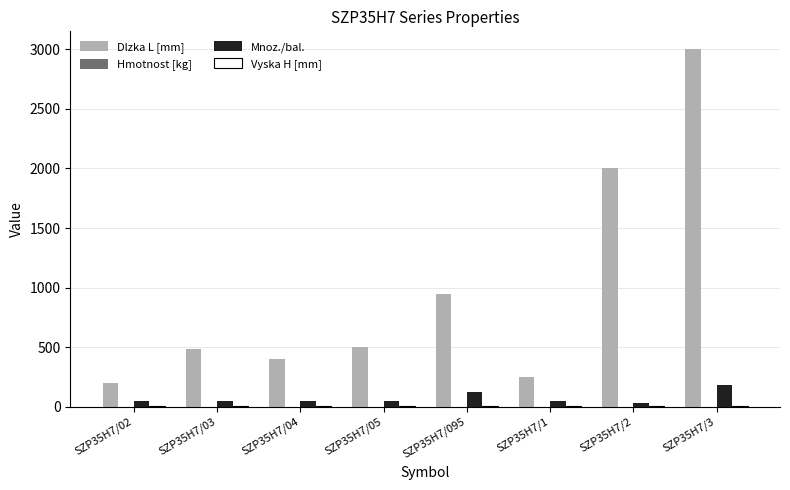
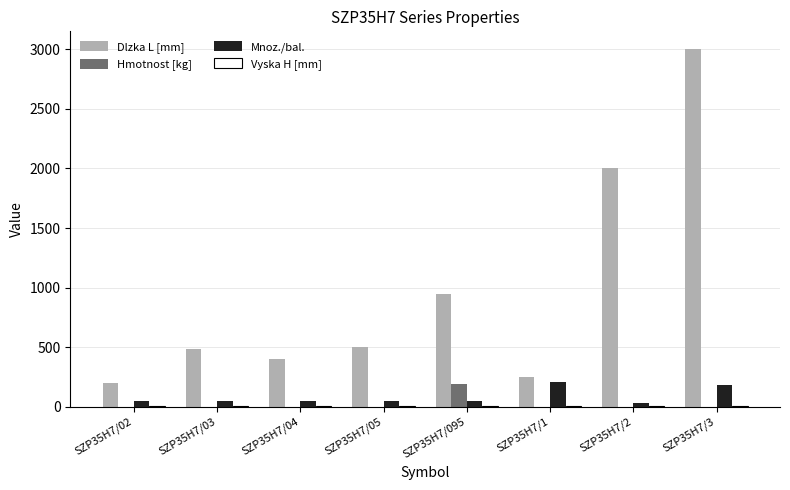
Hmotnost [kg], SZP35H7/095: 0 -> 190
Mnoz./bal., SZP35H7/095: 120 -> 50
Mnoz./bal., SZP35H7/1: 50 -> 210
